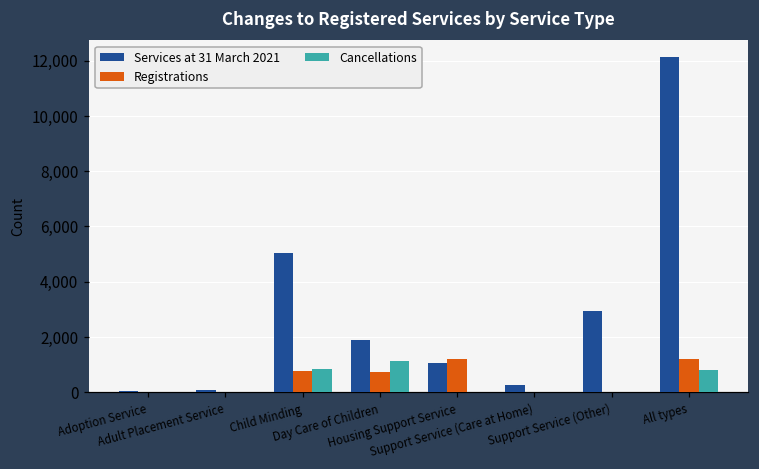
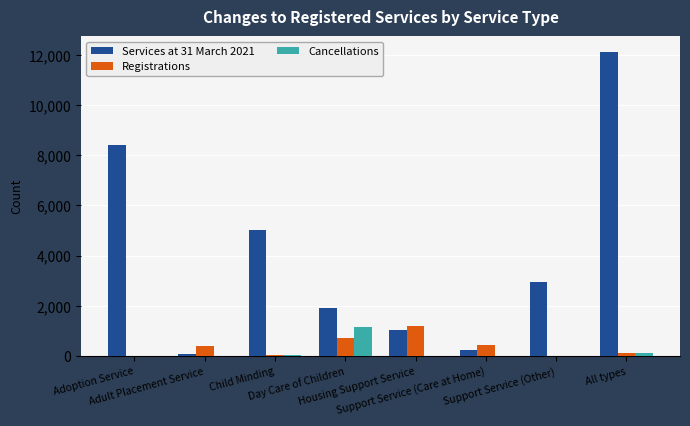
Services at 31 March 2021, Adoption Service: 0 -> 8,400
Registrations, Adult Placement Service: 0 -> 400
Registrations, Child Minding: 800 -> 0
Cancellations, Child Minding: 900 -> 100
Registrations, Support Service (Care at Home): 0 -> 400
Registrations, All types: 1,200 -> 100
Cancellations, All types: 800 -> 100
